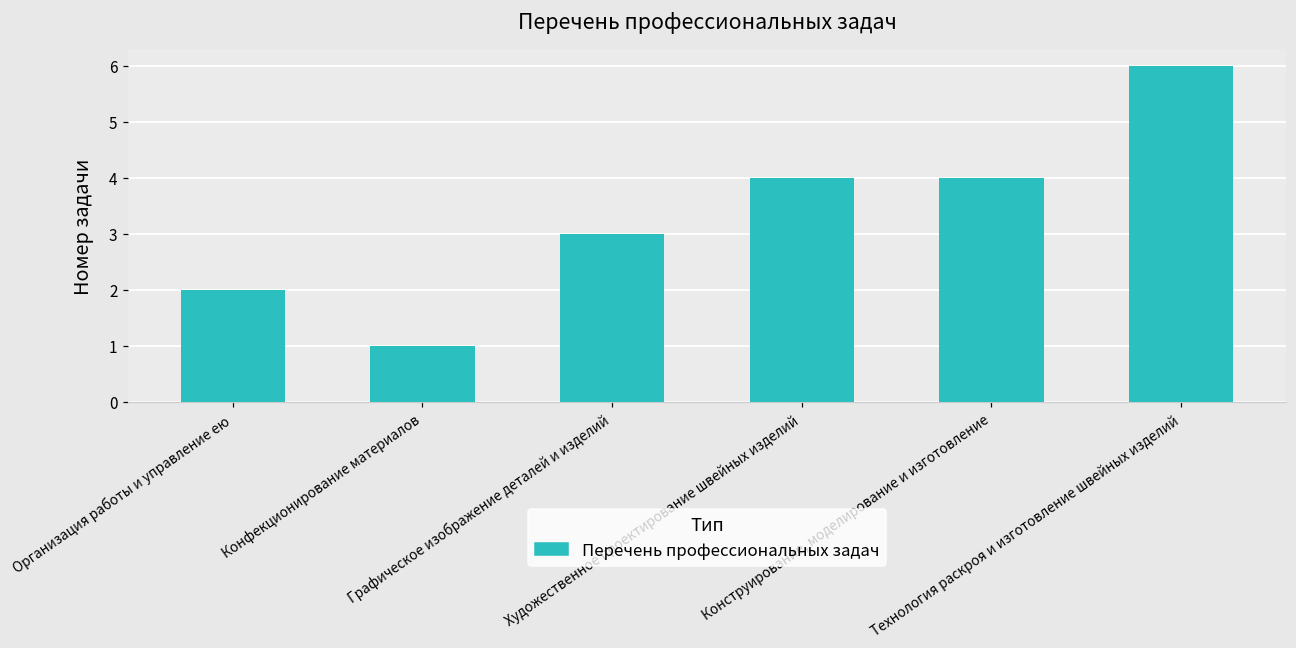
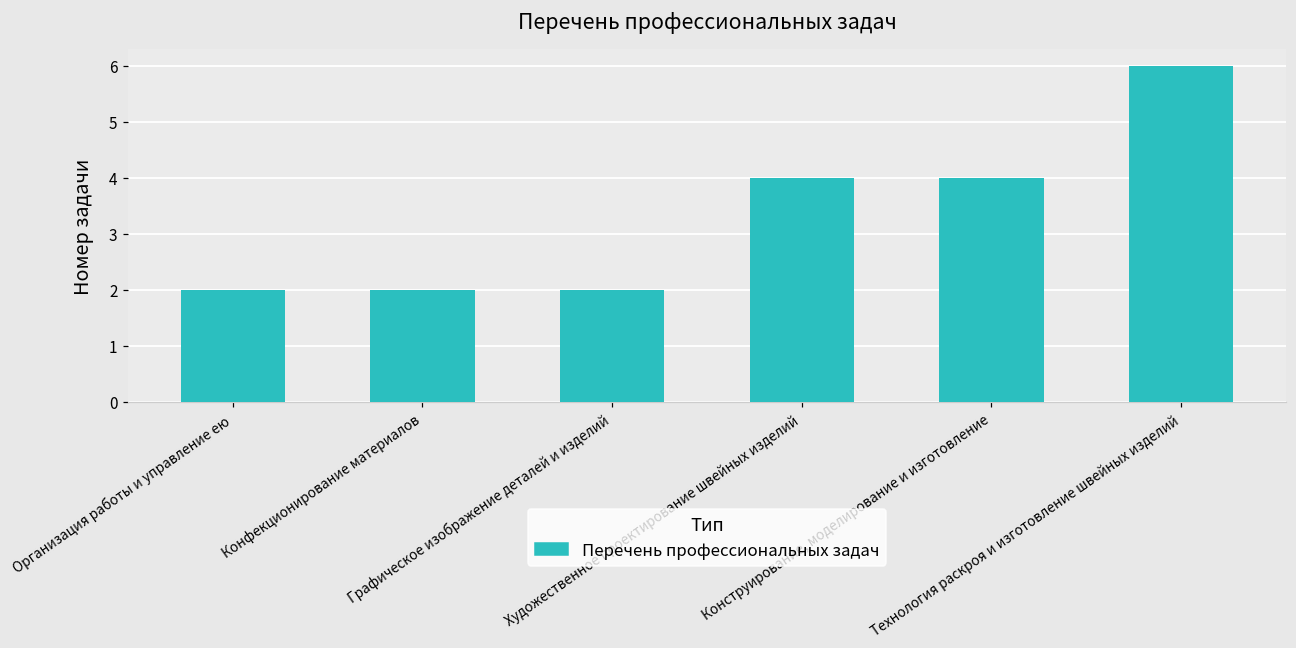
Конфекционирование материалов: 1 -> 2
Графическое изображение деталей и изделий: 3 -> 2
